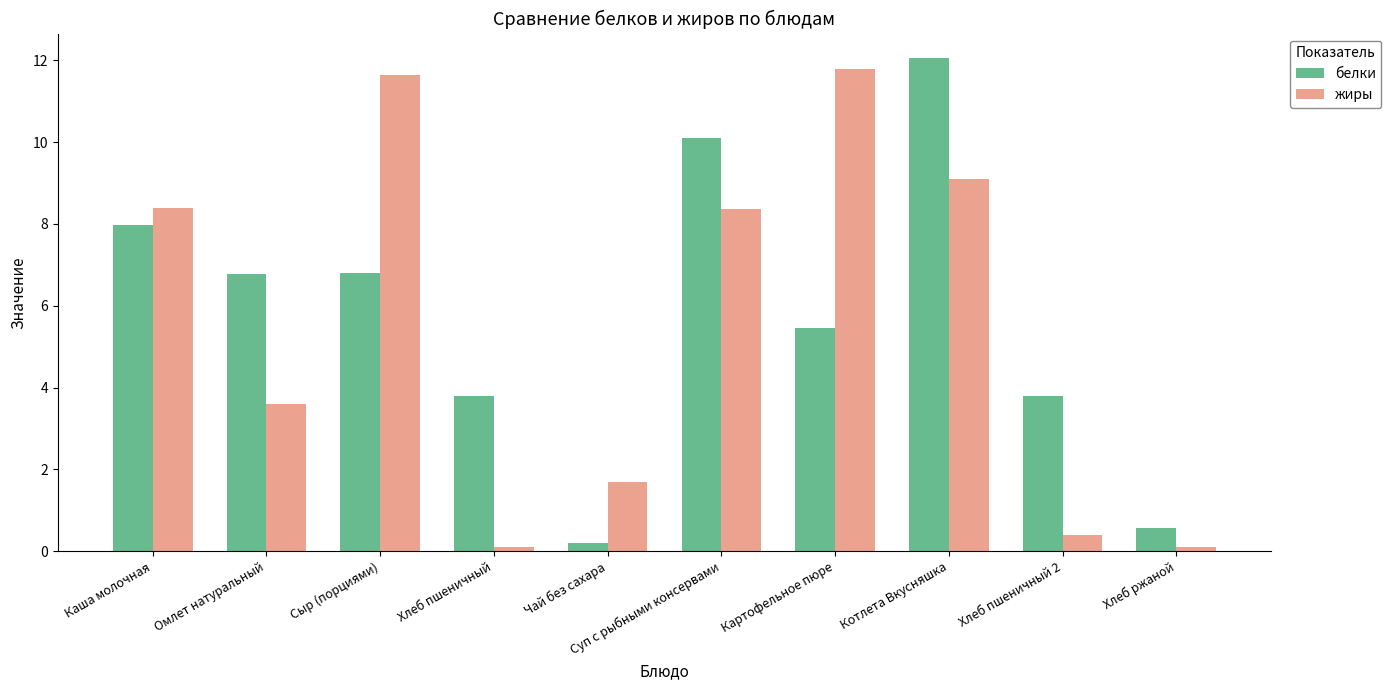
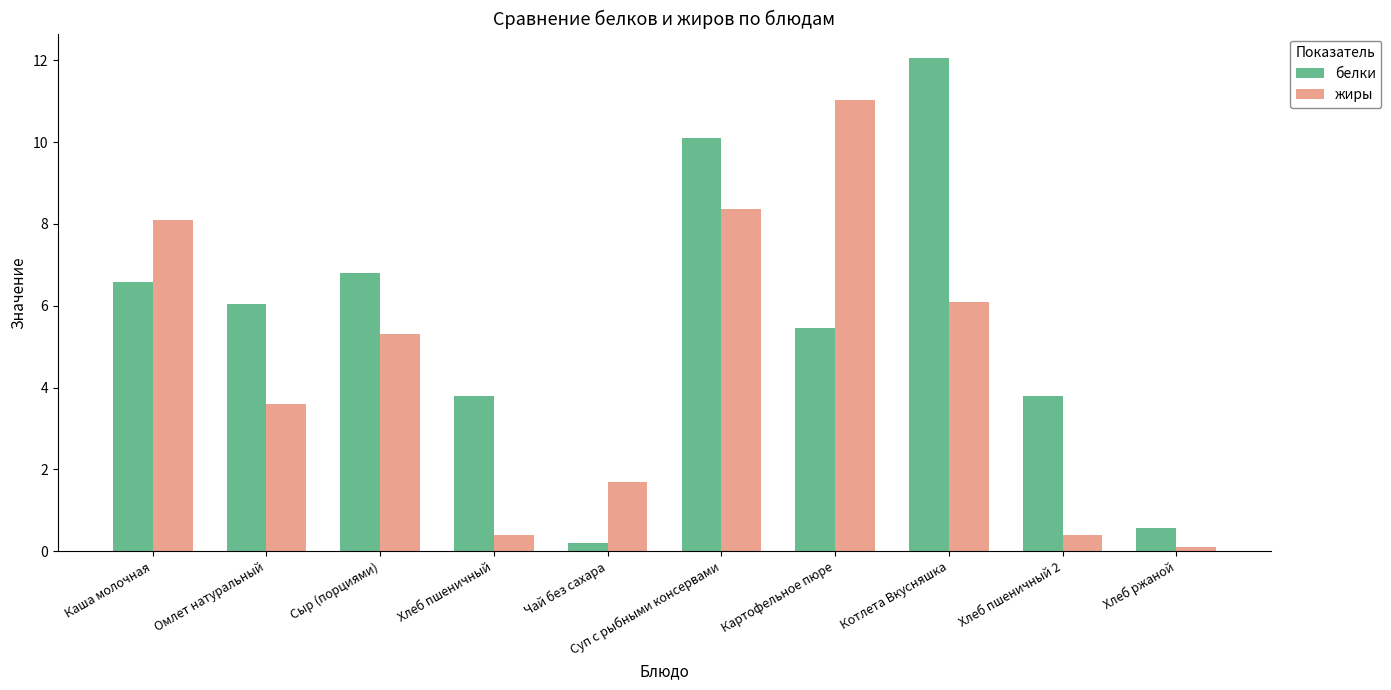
белки, Каша молочная: 8.0 -> 6.6
жиры, Каша молочная: 8.4 -> 8.1
белки, Омлет натуральный: 6.8 -> 6.0
жиры, Сыр (порциями): 11.7 -> 5.3
жиры, Хлеб пшеничный: 0.1 -> 0.4
жиры, Картофельное пюре: 11.8 -> 11.0
жиры, Котлета Вкусняшка: 9.1 -> 6.1
